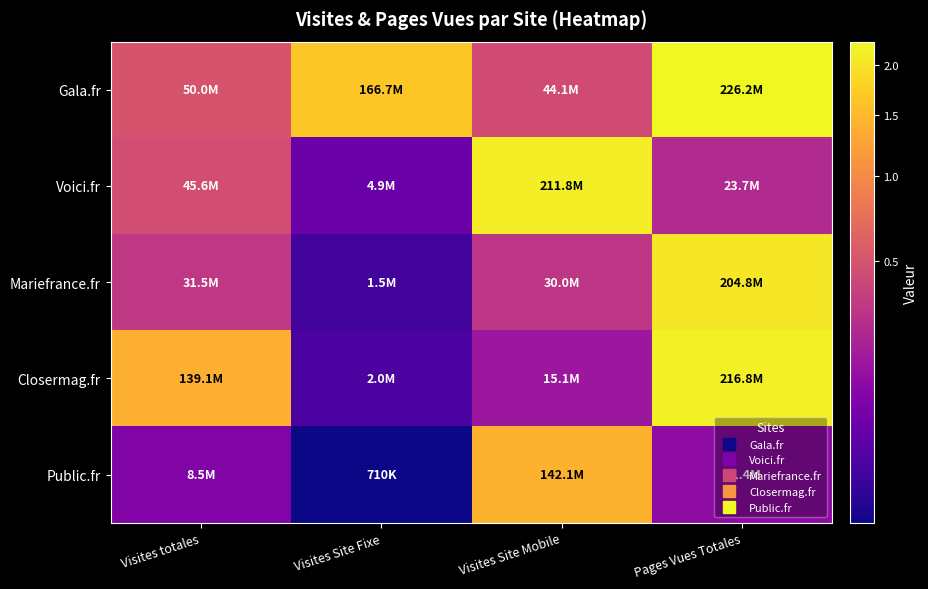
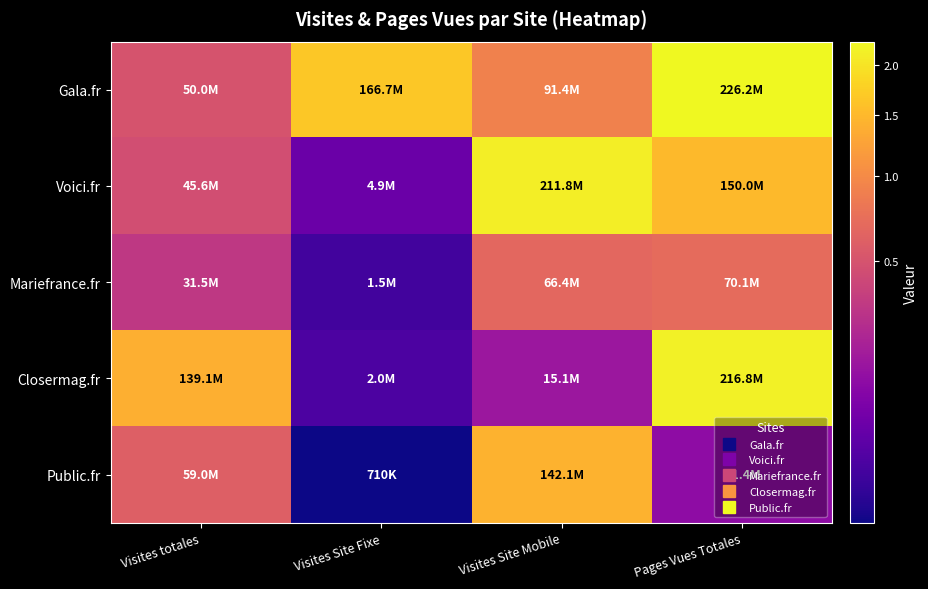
Gala.fr, Visites Site Mobile: 44.1M -> 91.4M
Voici.fr, Pages Vues Totales: 23.7M -> 150.0M
Mariefrance.fr, Visites Site Mobile: 30.0M -> 66.4M
Mariefrance.fr, Pages Vues Totales: 204.8M -> 70.1M
Public.fr, Visites totales: 8.5M -> 59.0M
